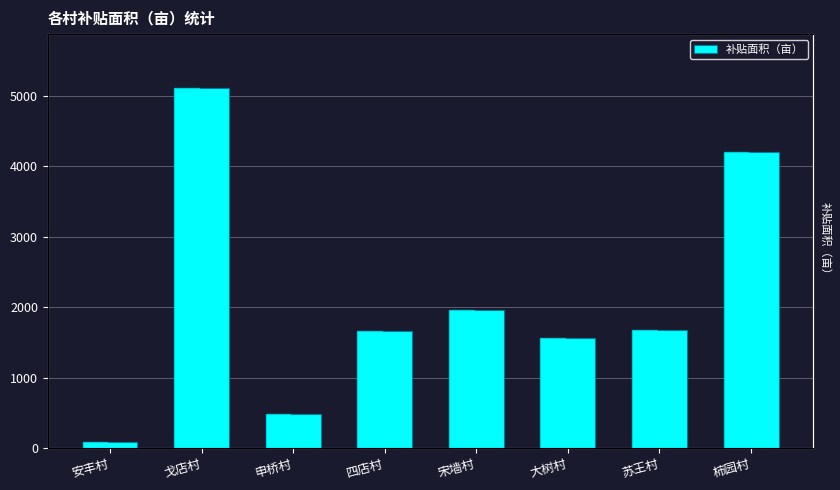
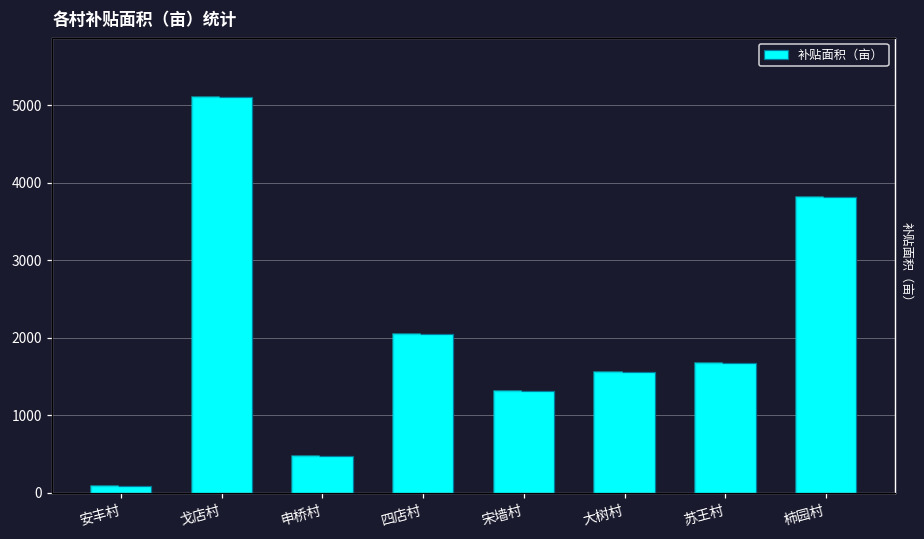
四店村: 1700 -> 2100
宋墙村: 2000 -> 1300
柿园村: 4200 -> 3800
